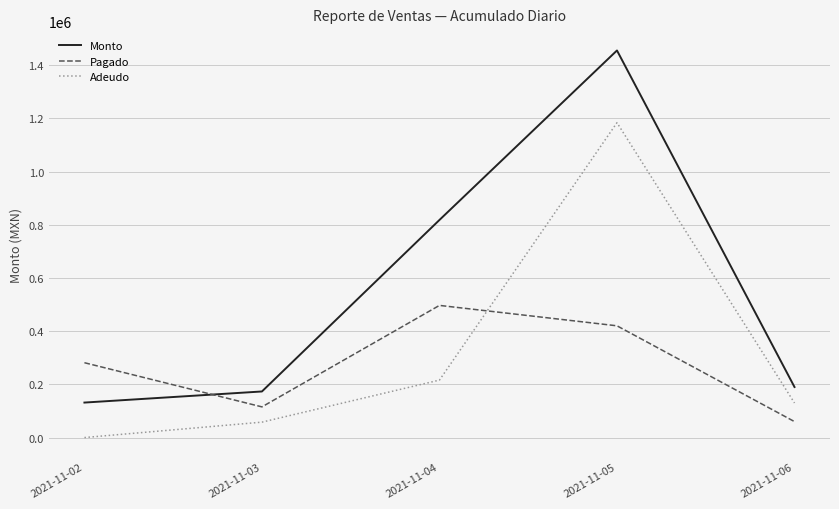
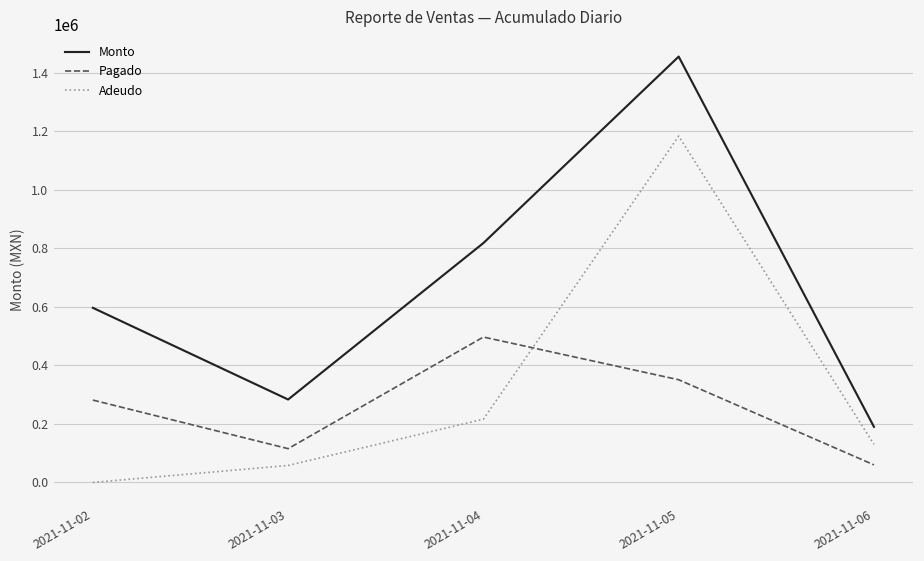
Monto, 2021-11-02: 130000 -> 600000
Monto, 2021-11-03: 170000 -> 280000
Pagado, 2021-11-05: 420000 -> 350000
